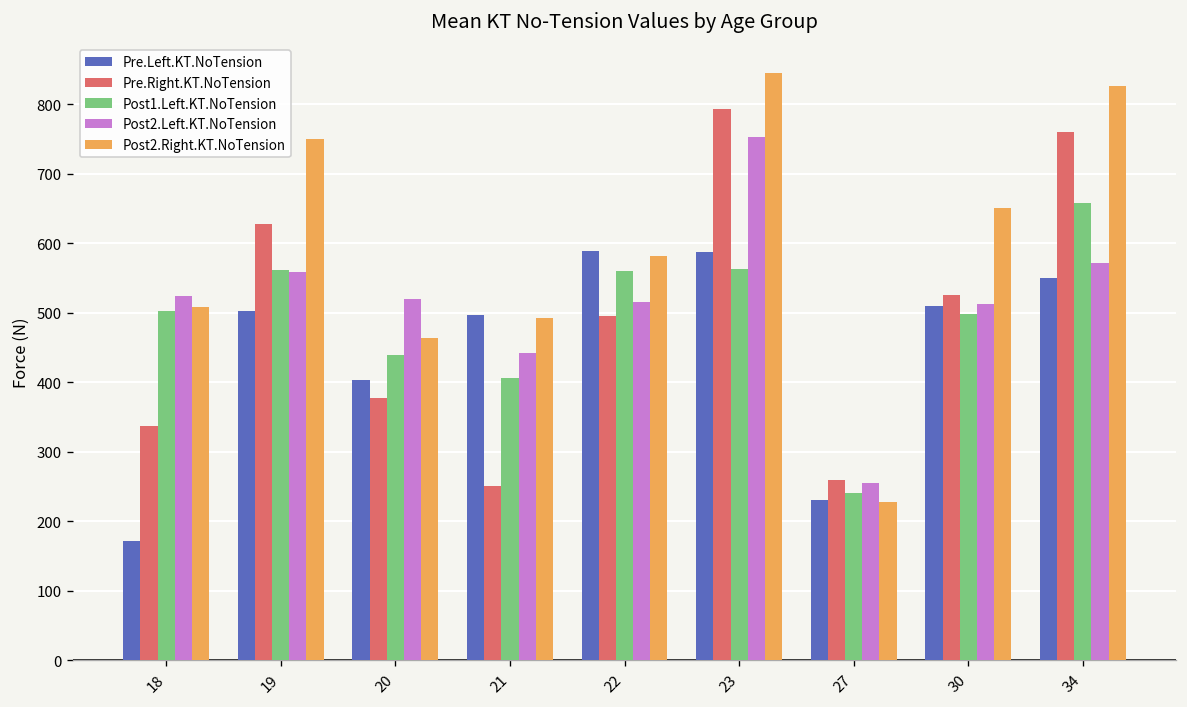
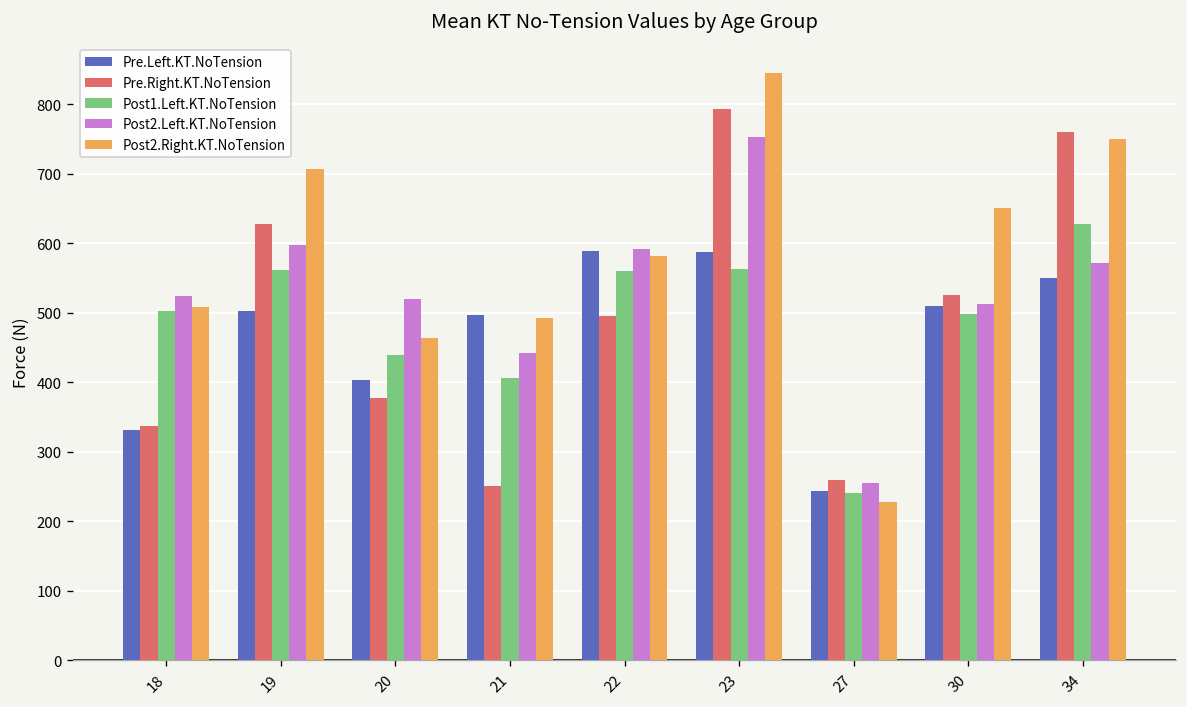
Pre.Left.KT.NoTension, 18: 170 -> 330
Post2.Left.KT.NoTension, 19: 560 -> 600
Post2.Right.KT.NoTension, 19: 750 -> 710
Post2.Left.KT.NoTension, 22: 520 -> 590
Pre.Left.KT.NoTension, 27: 230 -> 240
Post1.Left.KT.NoTension, 34: 660 -> 630
Post2.Right.KT.NoTension, 34: 830 -> 750
